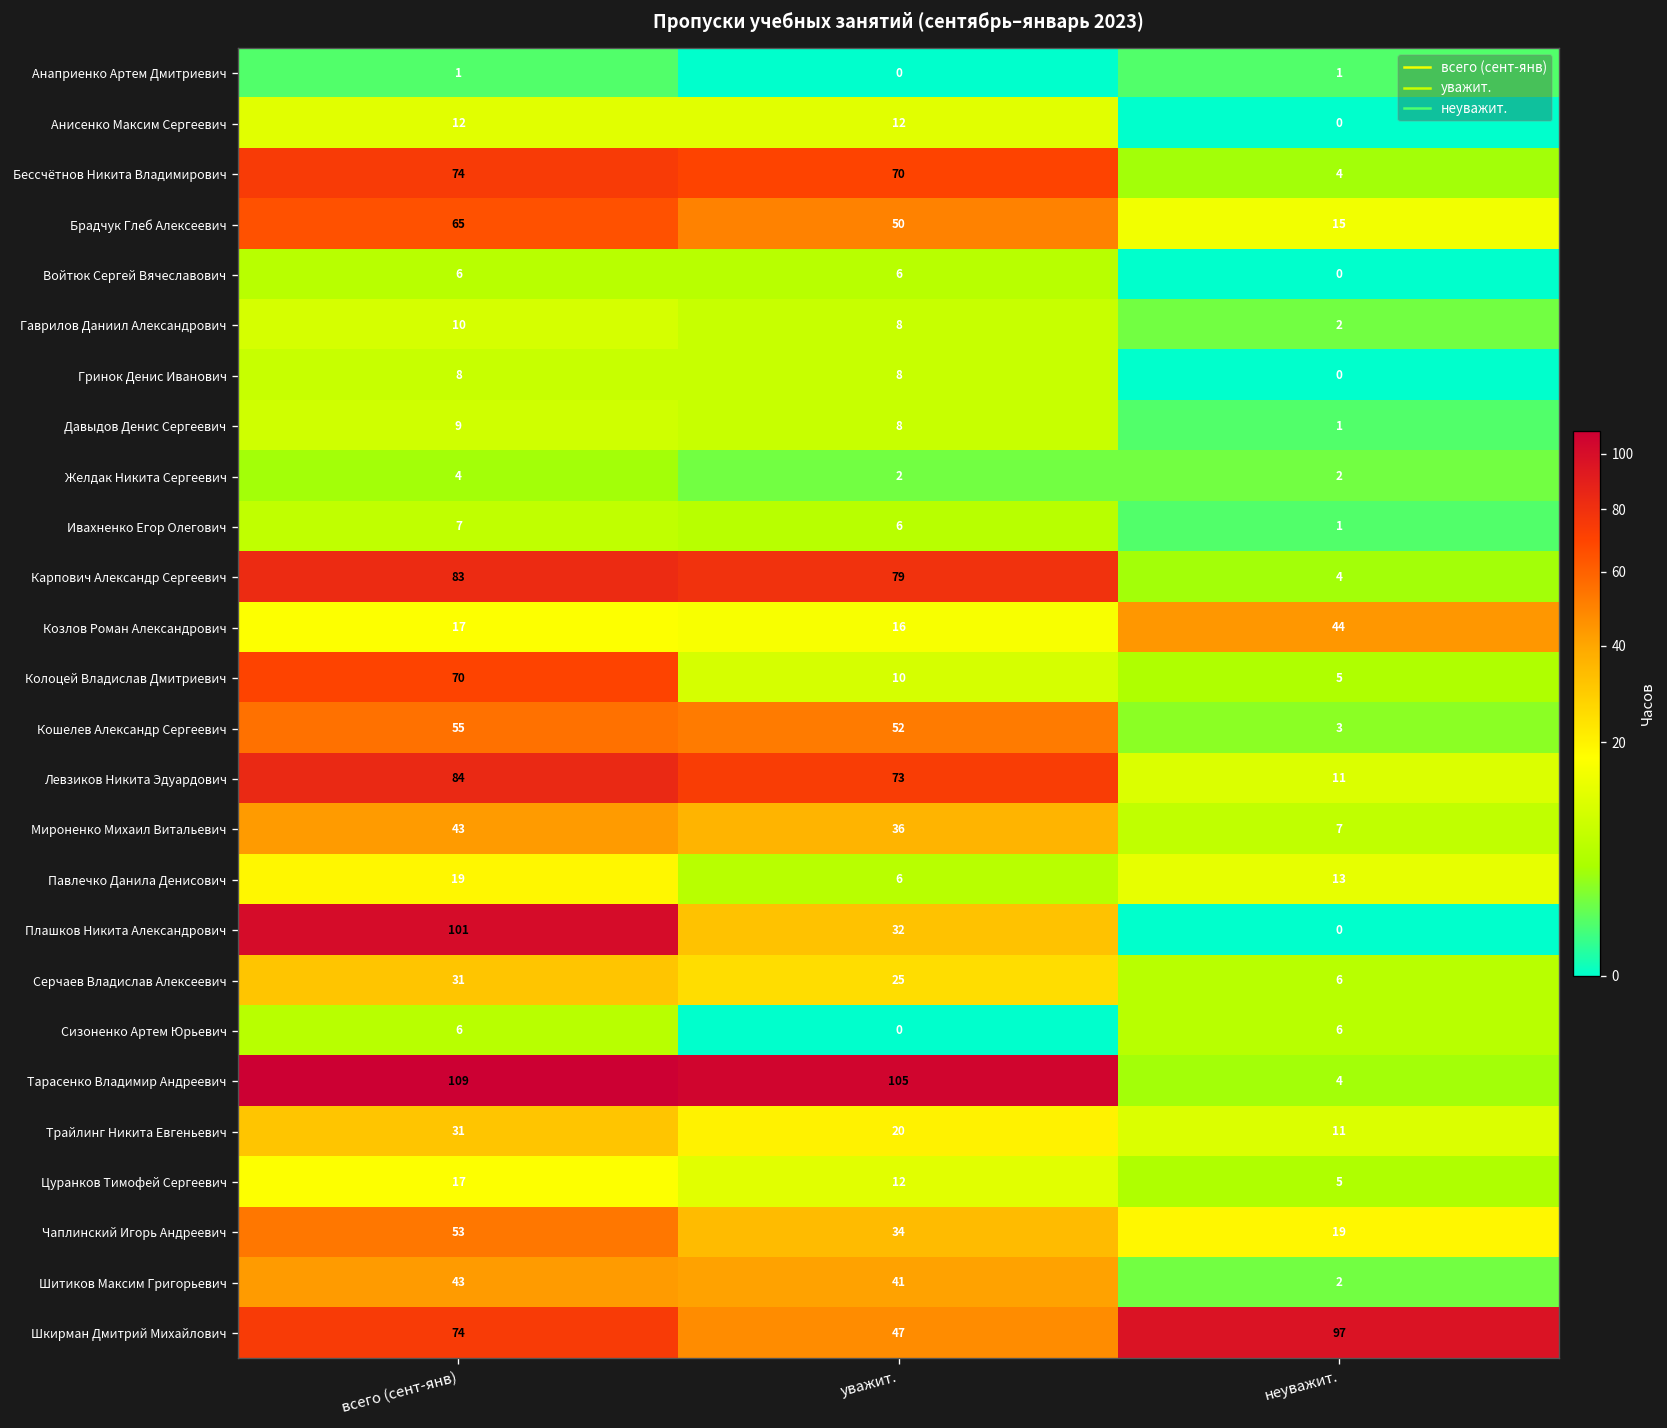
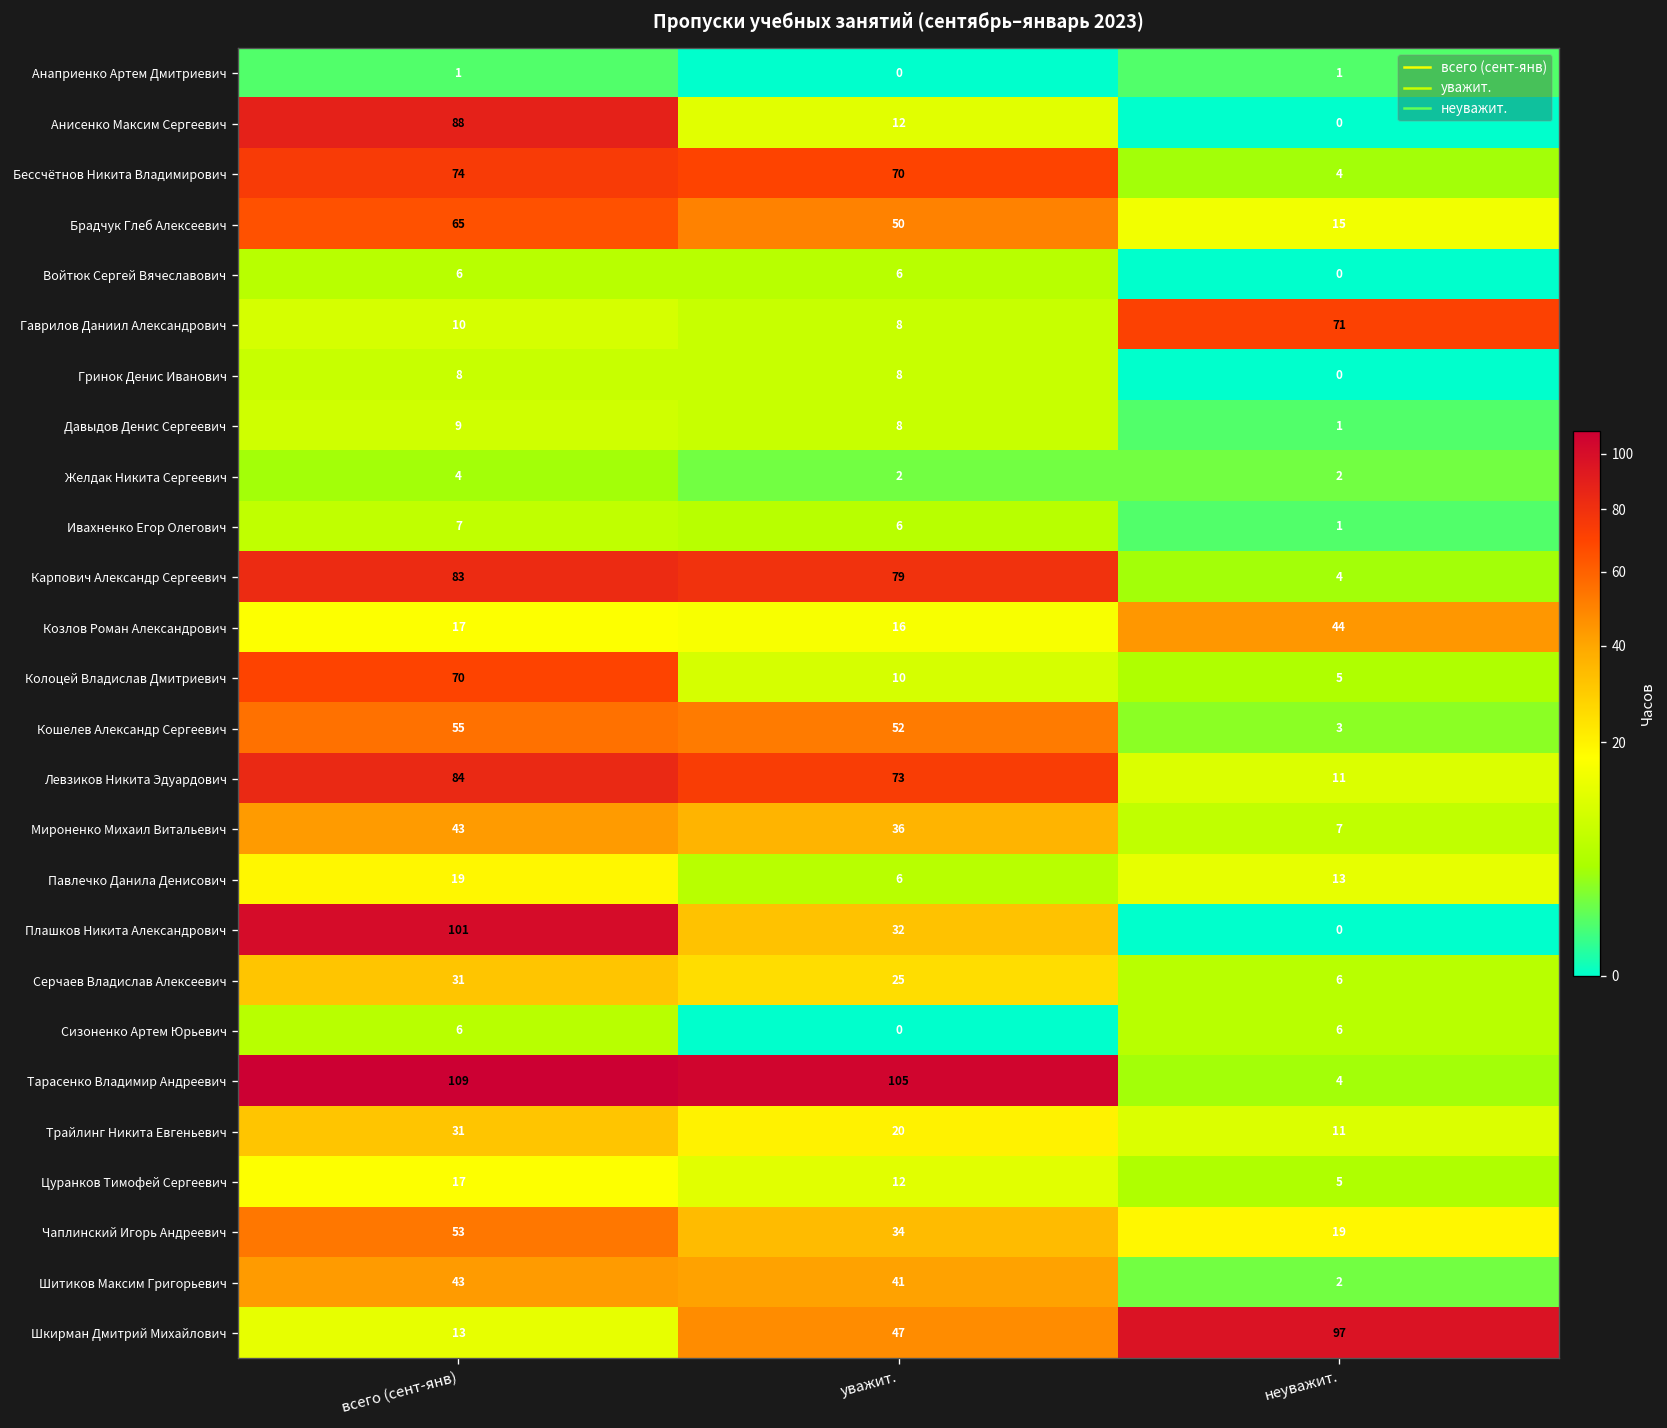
Анисенко Максим Сергеевич, всего (сент-янв): 12 -> 88
Гаврилов Даниил Александрович, неуважит.: 2 -> 71
Шкирман Дмитрий Михайлович, всего (сент-янв): 74 -> 13
